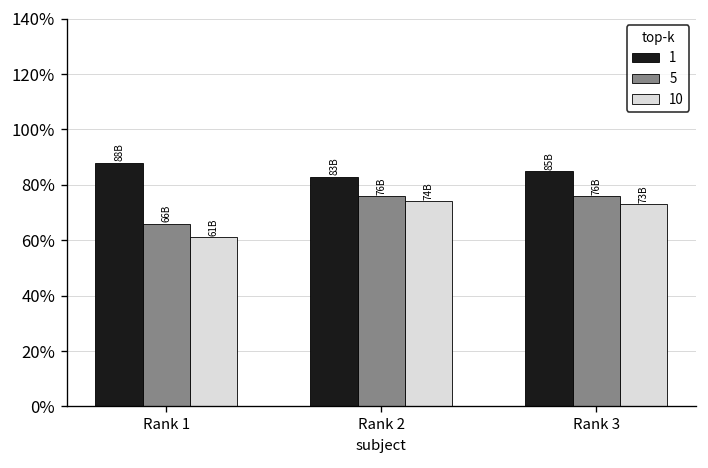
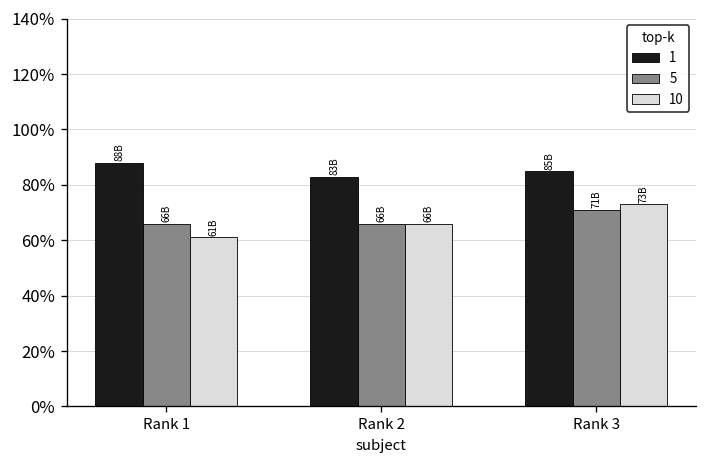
5, Rank 2: 76B -> 66B
10, Rank 2: 74B -> 66B
5, Rank 3: 76B -> 71B
